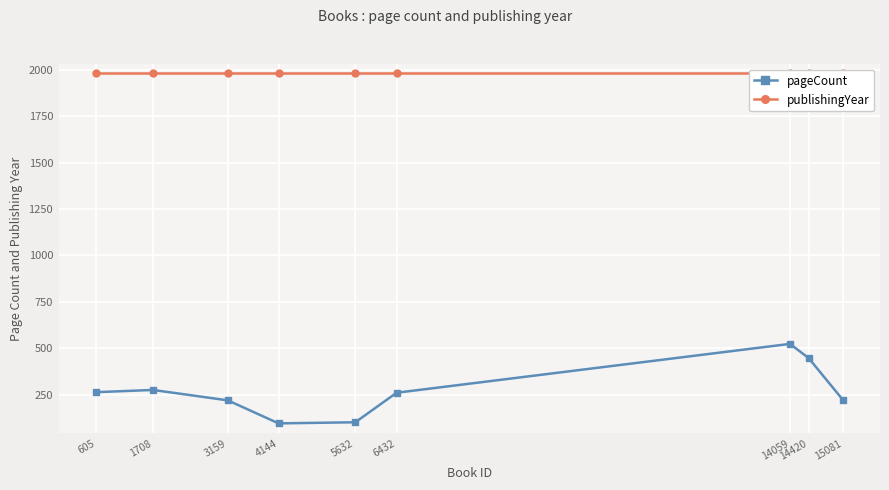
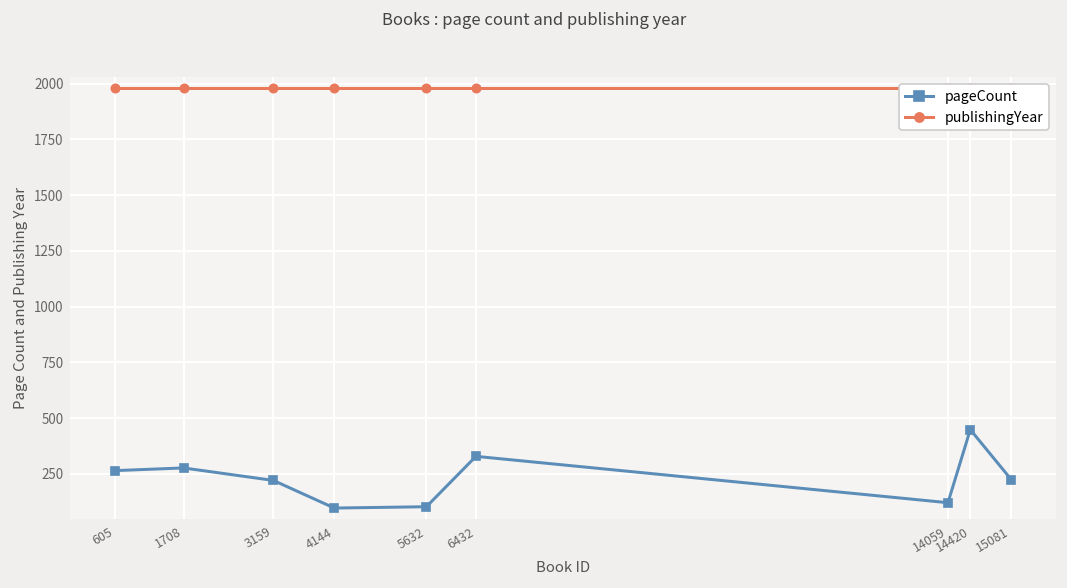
pageCount, 6432: 260 -> 330
pageCount, 14059: 520 -> 120
